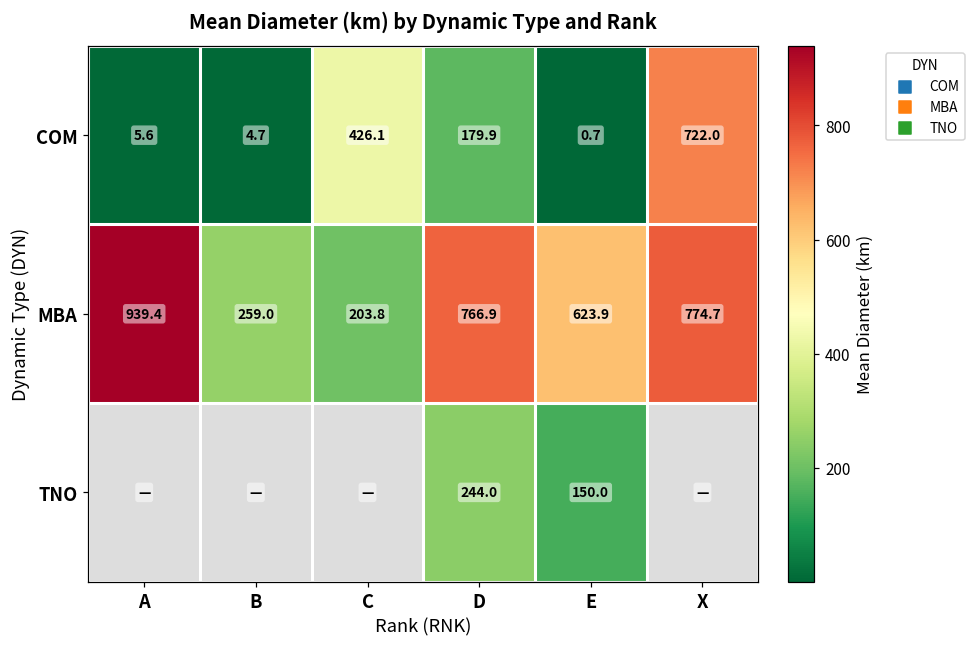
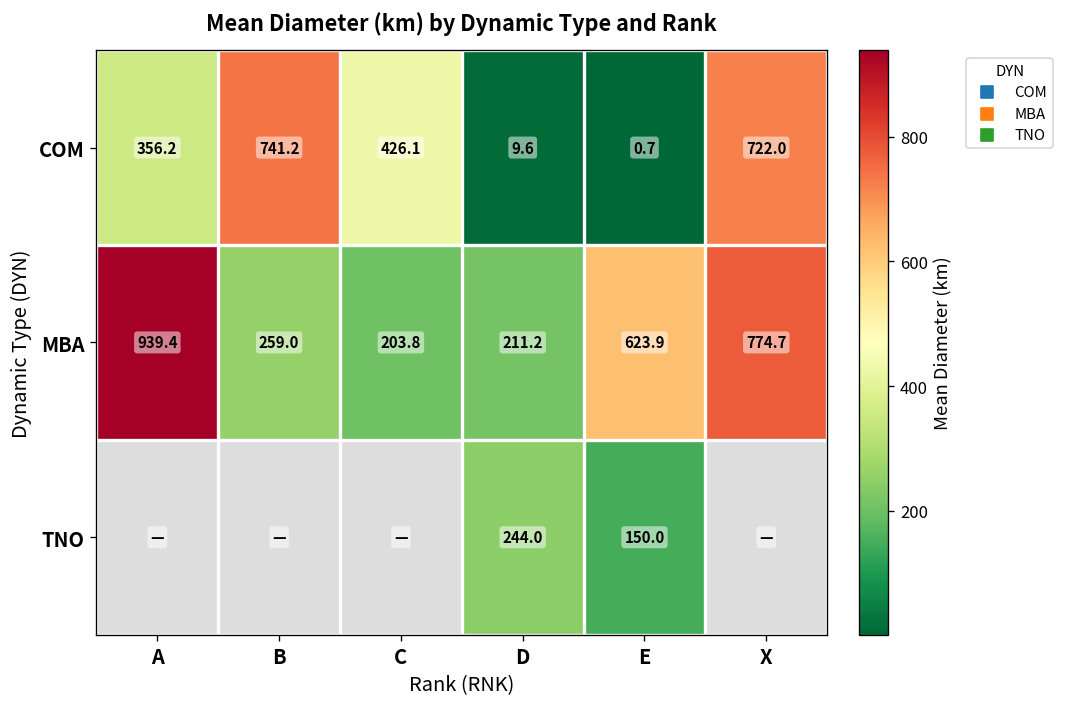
COM, A: 5.6 -> 356.2
COM, B: 4.7 -> 741.2
COM, D: 179.9 -> 9.6
MBA, D: 766.9 -> 211.2
